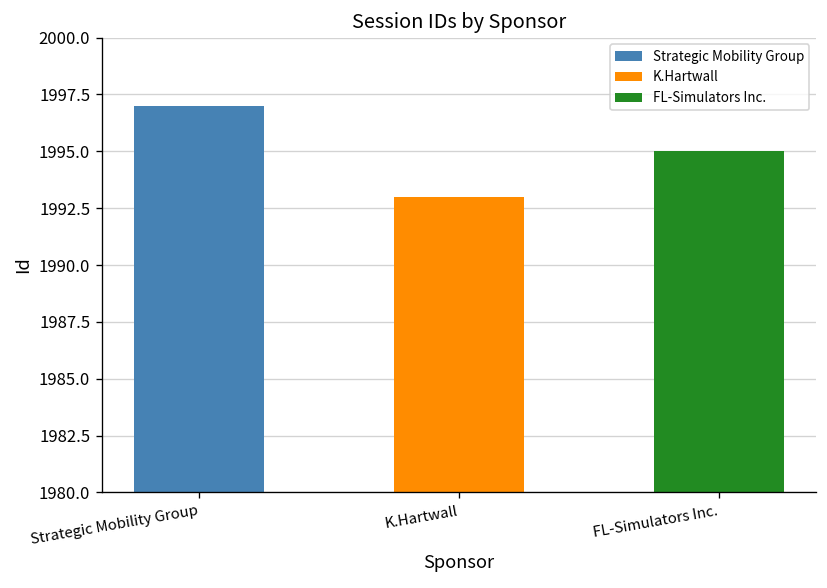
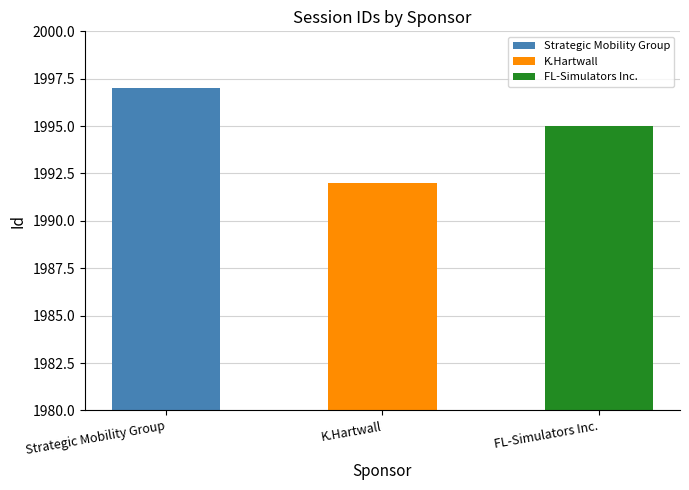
K.Hartwall: 1993 -> 1992
